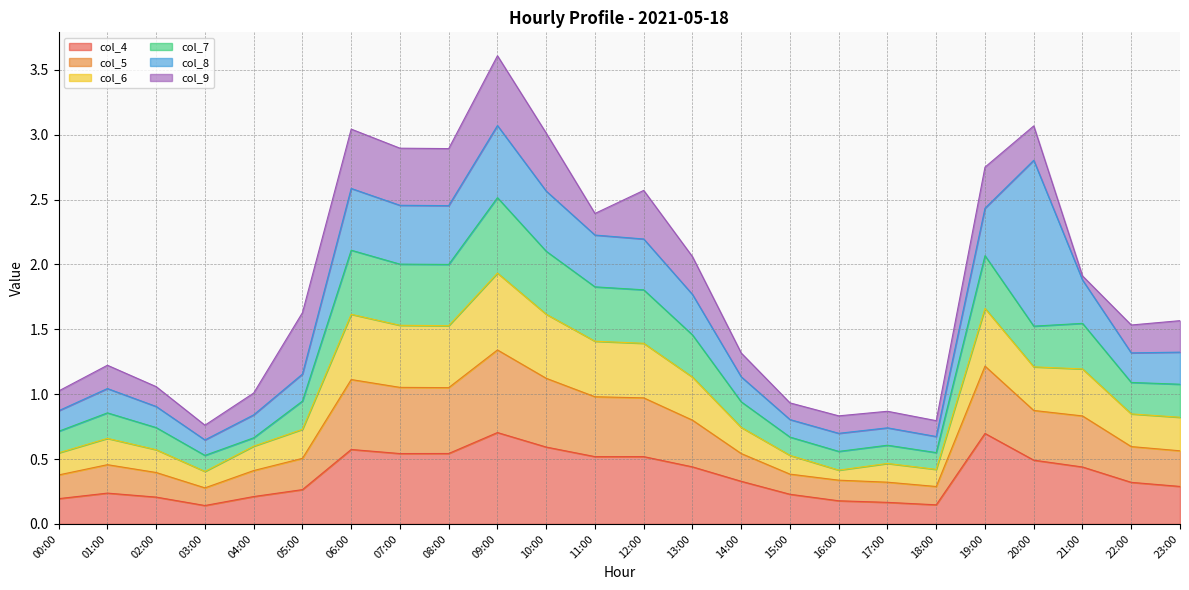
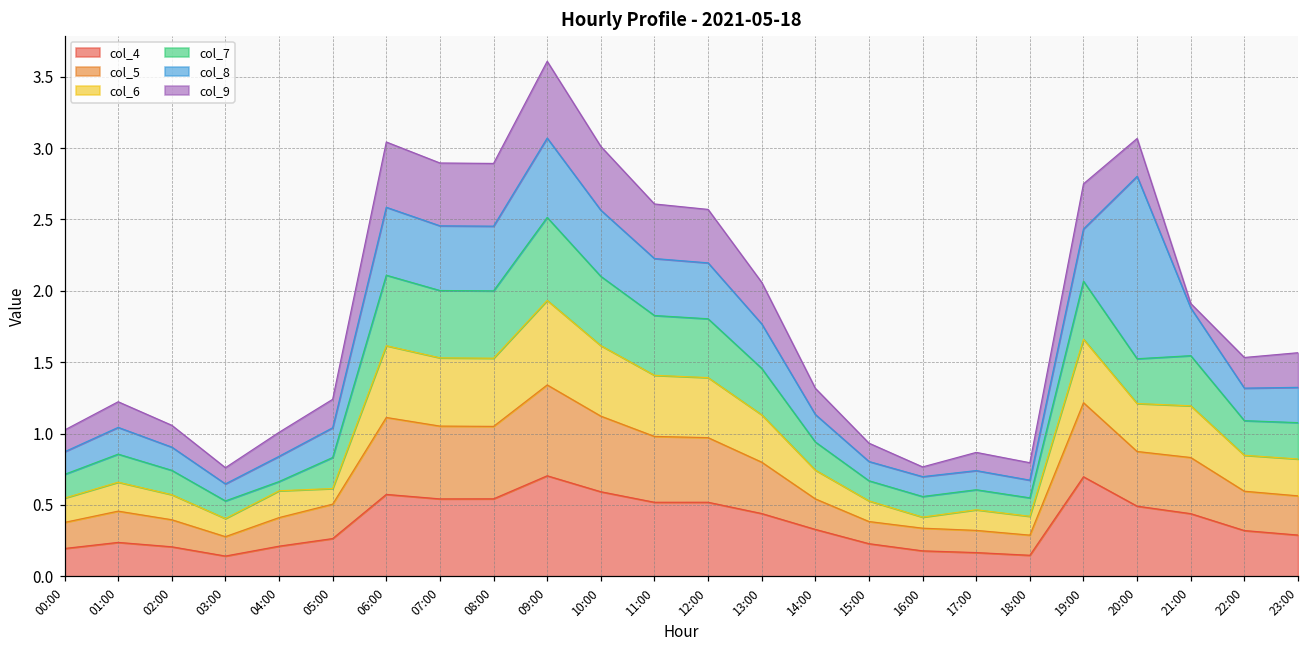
col_6, 05:00: 0.22 -> 0.11
col_9, 05:00: 0.47 -> 0.20
col_9, 11:00: 0.17 -> 0.38
col_9, 16:00: 0.13 -> 0.07
